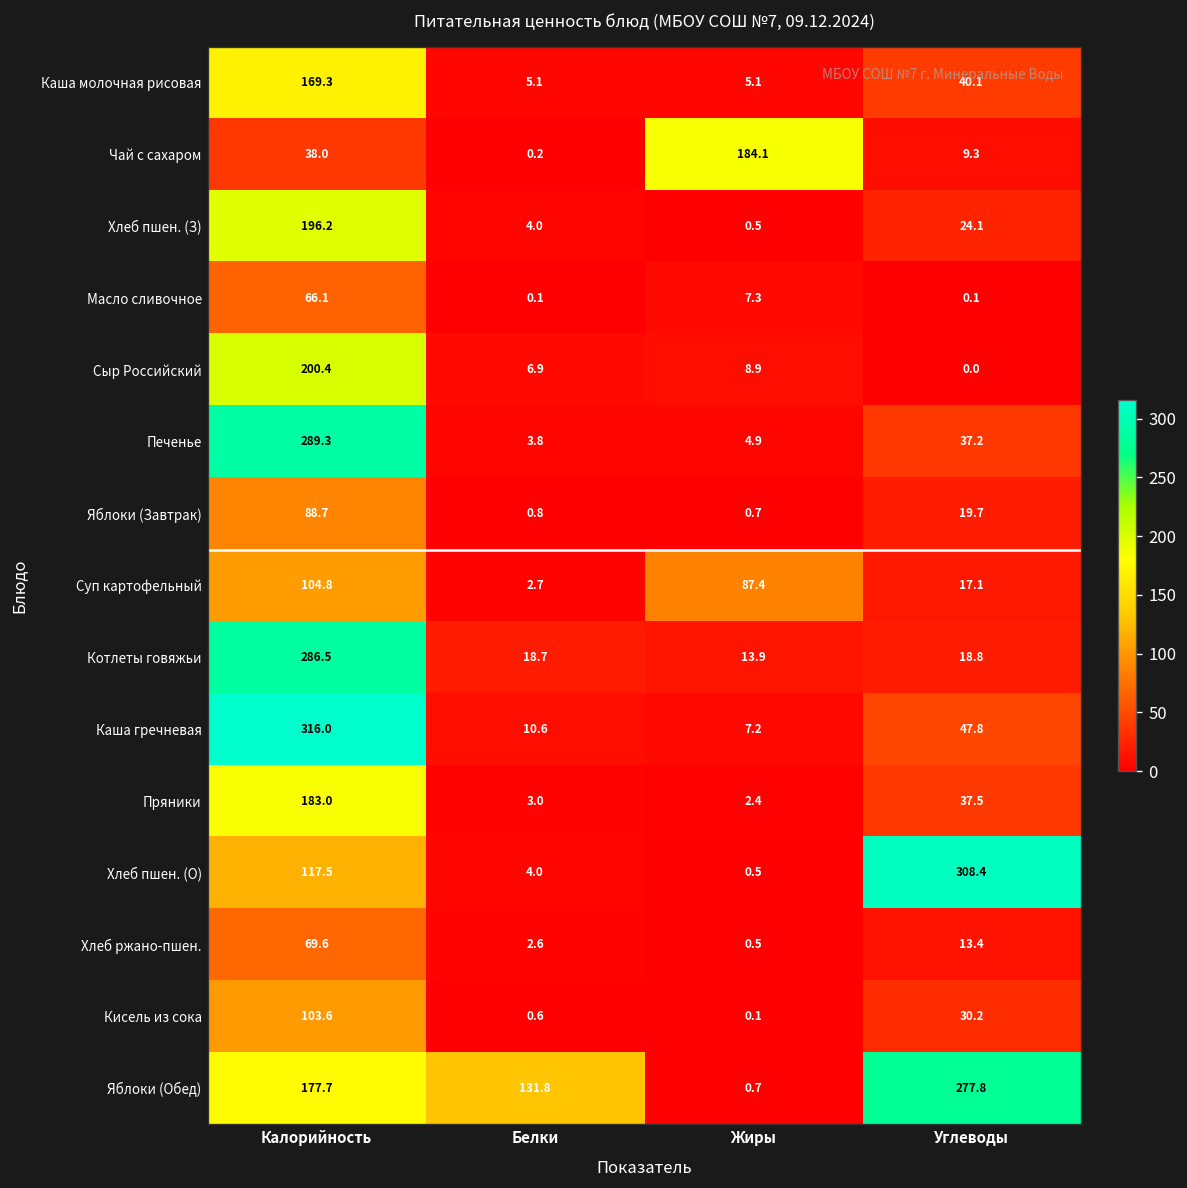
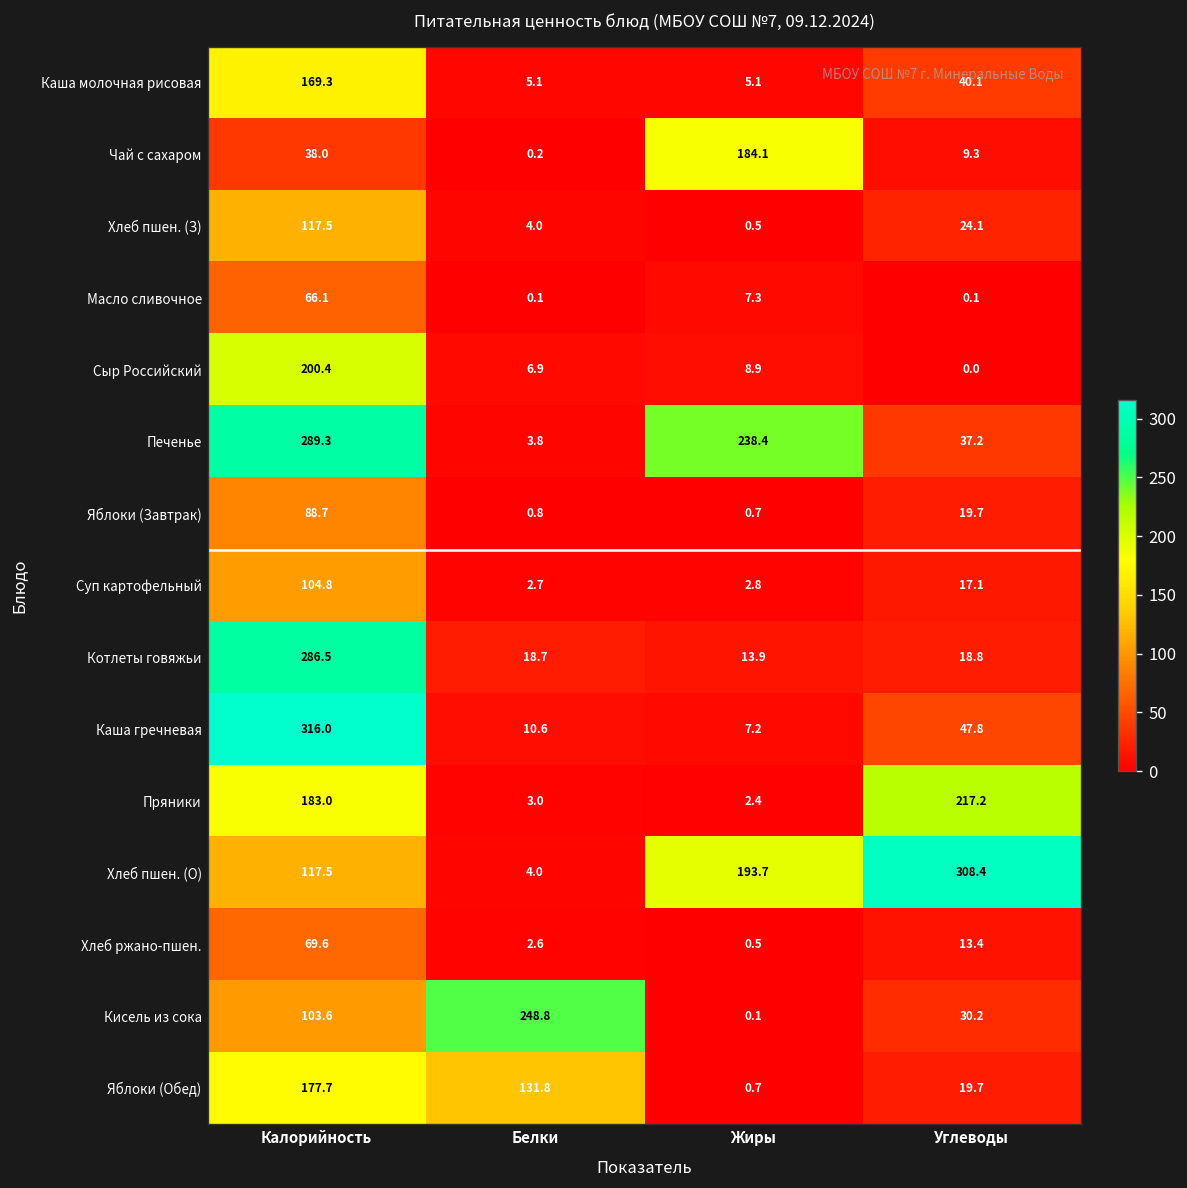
Хлеб пшен. (З), Калорийность: 196.2 -> 117.5
Печенье, Жиры: 4.9 -> 238.4
Суп картофельный, Жиры: 87.4 -> 2.8
Пряники, Углеводы: 37.5 -> 217.2
Хлеб пшен. (О), Жиры: 0.5 -> 193.7
Кисель из сока, Белки: 0.6 -> 248.8
Яблоки (Обед), Углеводы: 277.8 -> 19.7
